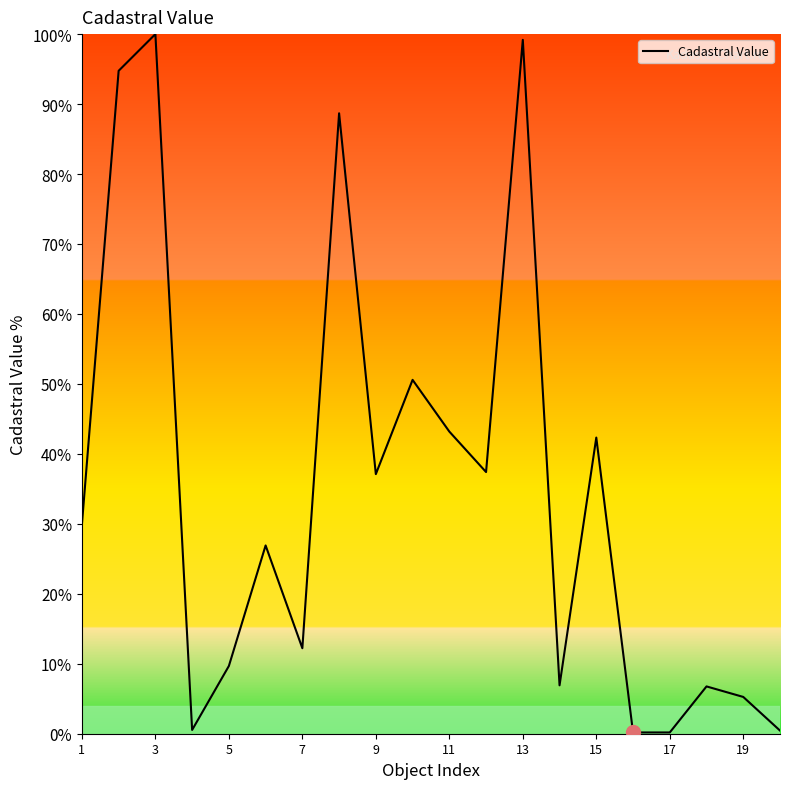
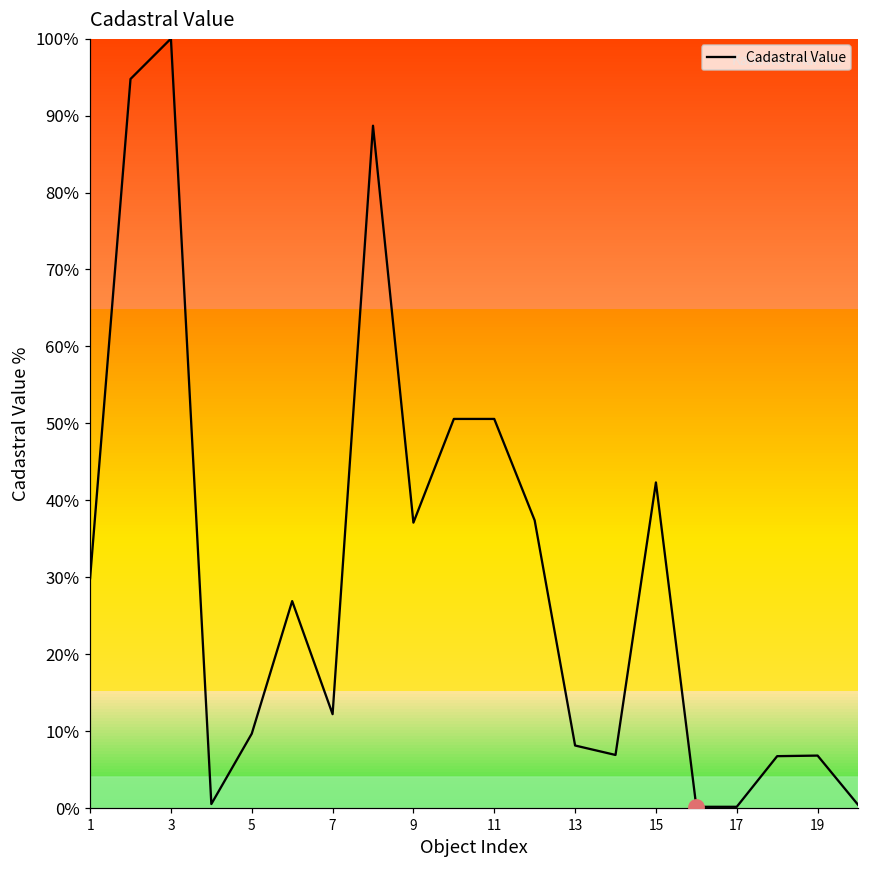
Cadastral Value, 11: 43% -> 51%
Cadastral Value, 13: 99% -> 8%
Cadastral Value, 19: 5% -> 7%
